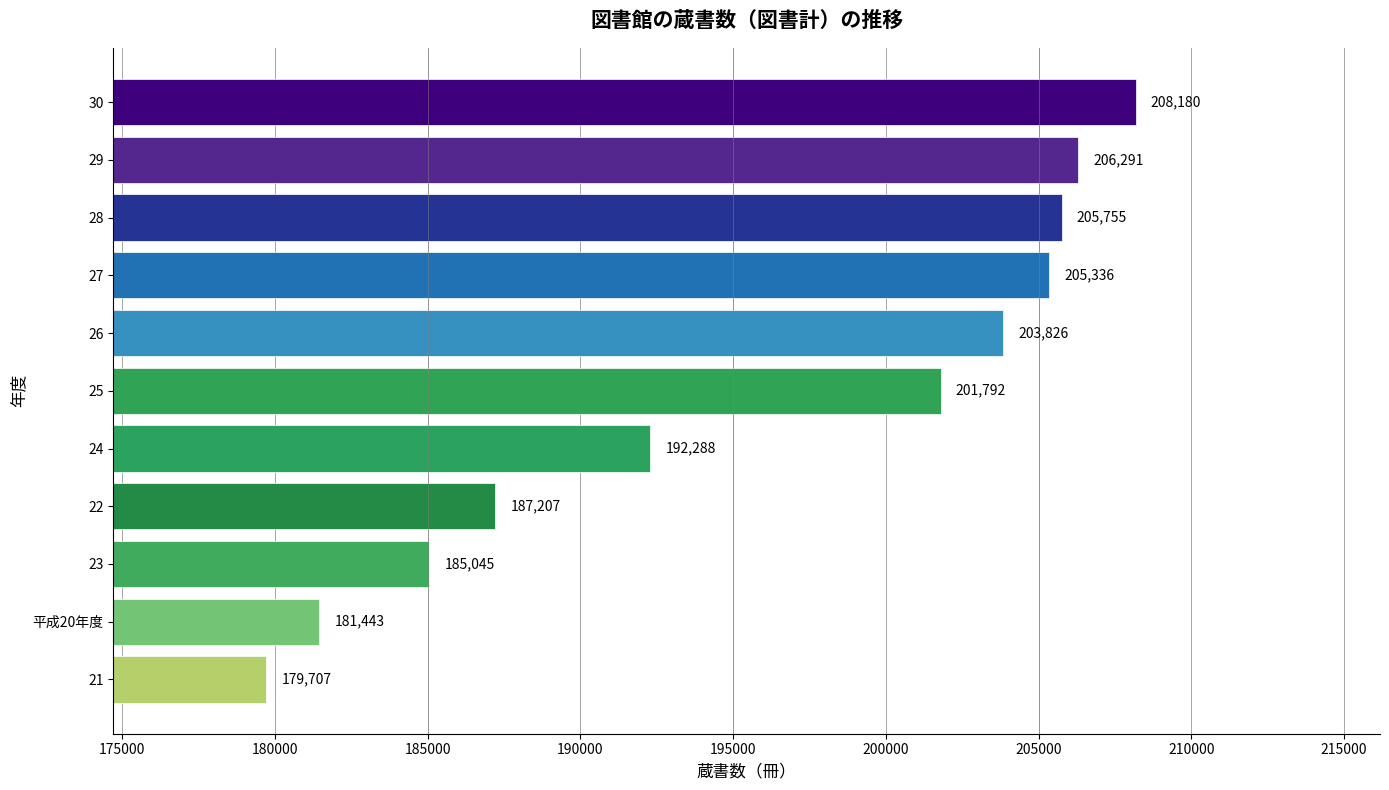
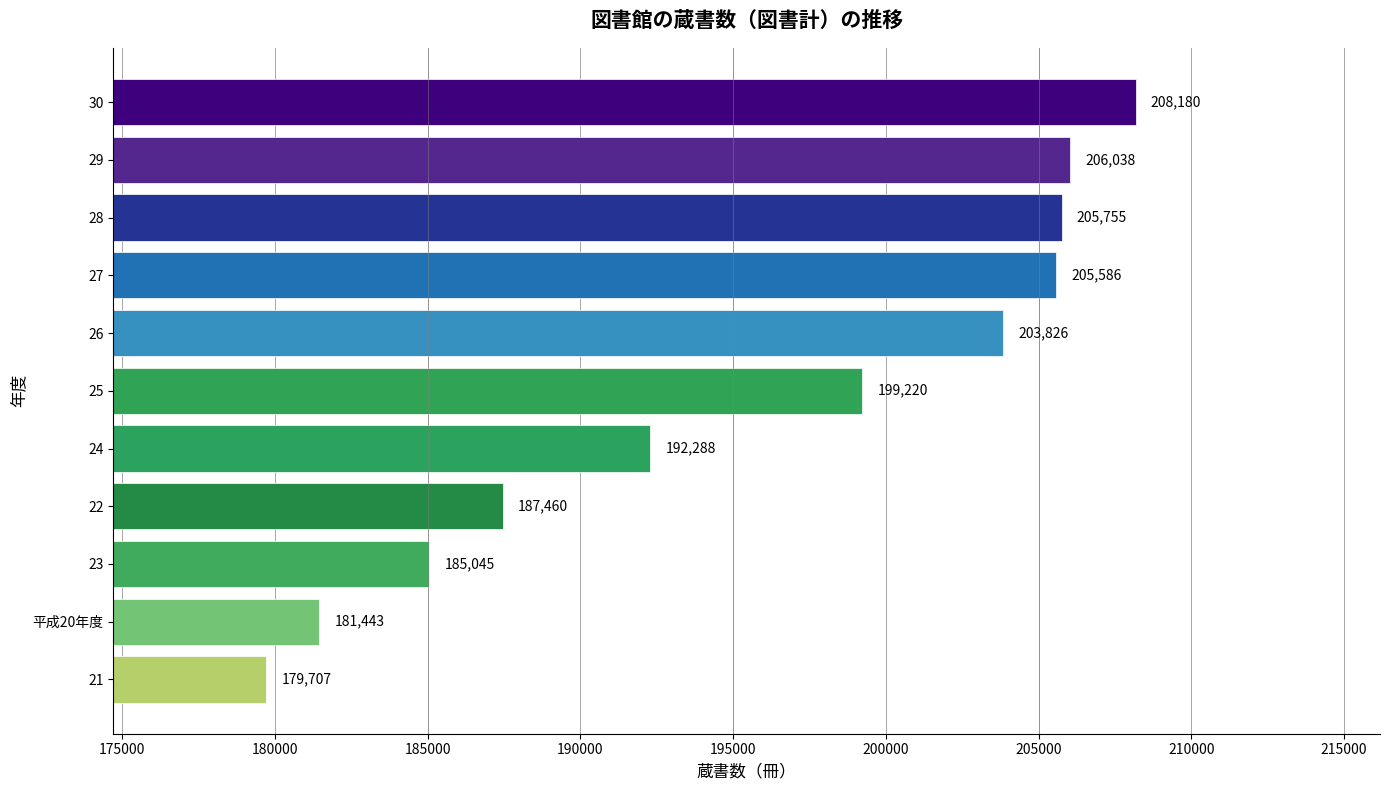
29: 206,291 -> 206,038
27: 205,336 -> 205,586
25: 201,792 -> 199,220
22: 187,207 -> 187,460
